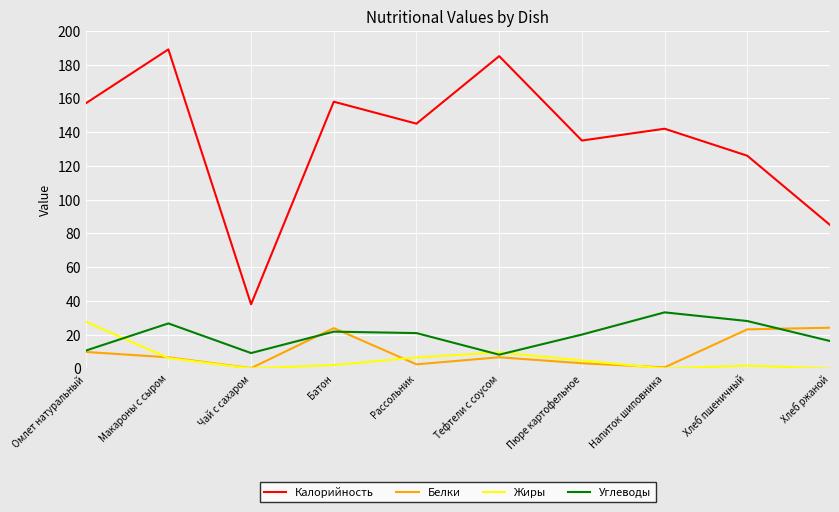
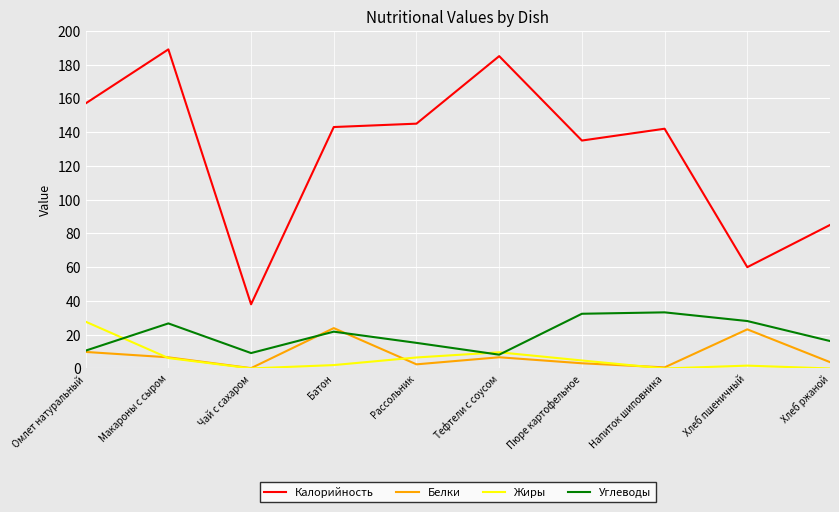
Калорийность, Батон: 158 -> 143
Углеводы, Рассольник: 21 -> 15
Углеводы, Пюре картофельное: 20 -> 32
Калорийность, Хлеб пшеничный: 126 -> 60
Белки, Хлеб ржаной: 24 -> 4
